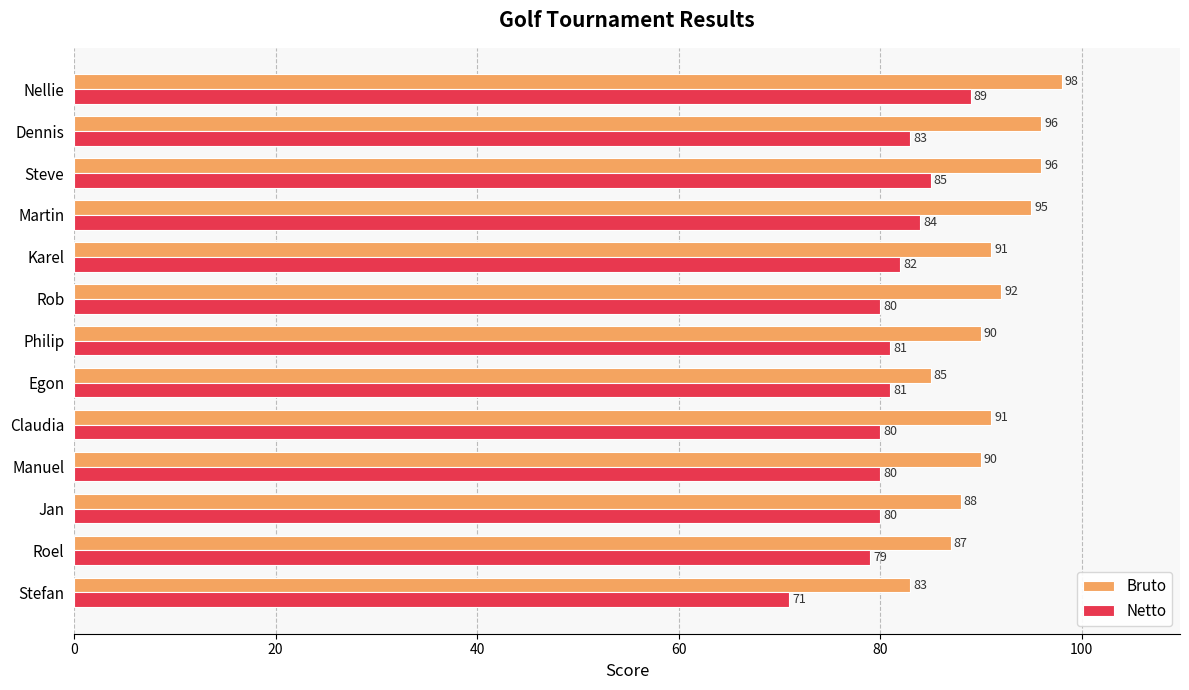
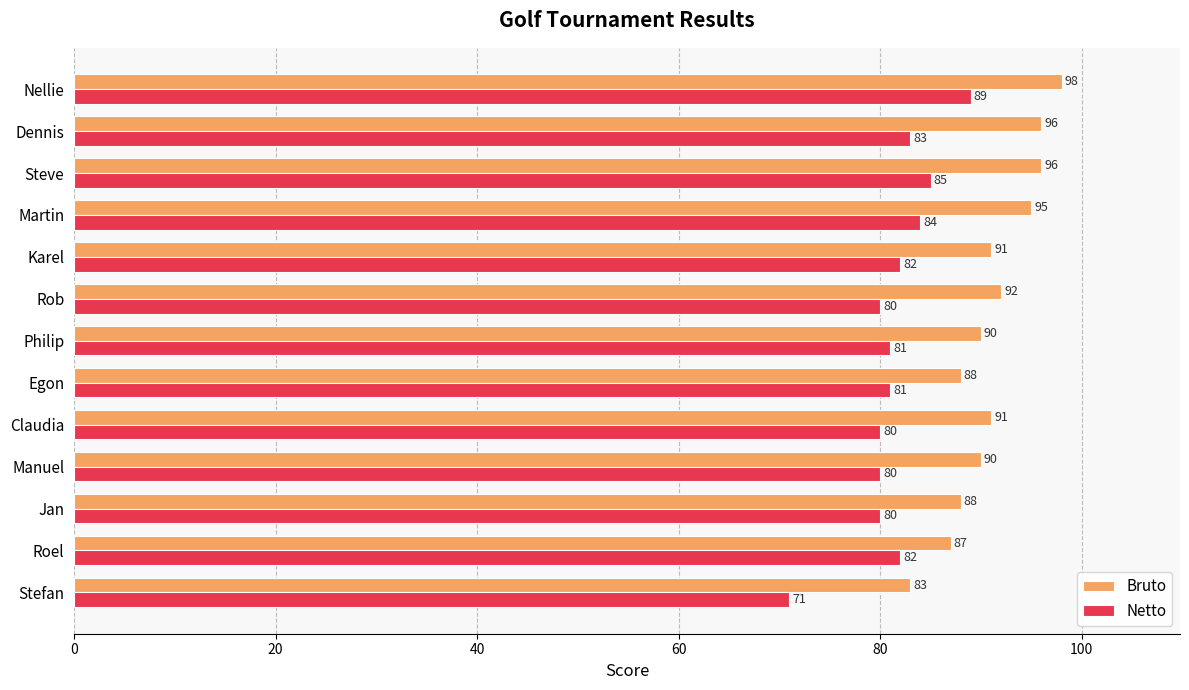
Bruto, Egon: 85 -> 88
Netto, Roel: 79 -> 82
